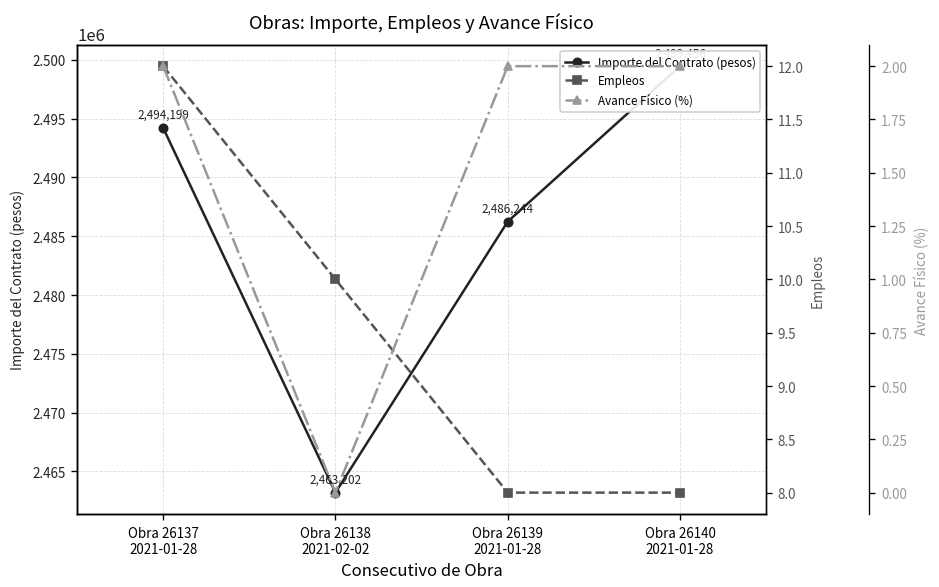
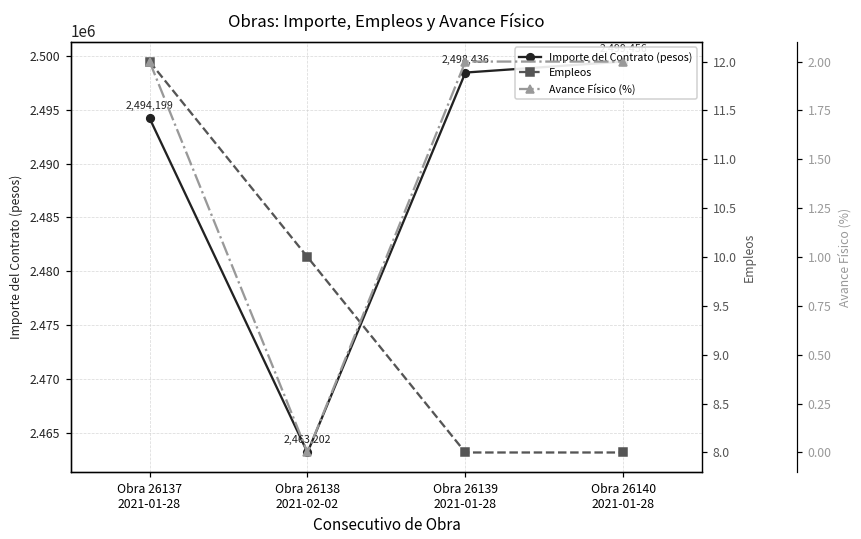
Importe del Contrato (pesos), Obra 26139 2021-01-28: 2,486,244 -> 2,498,436
